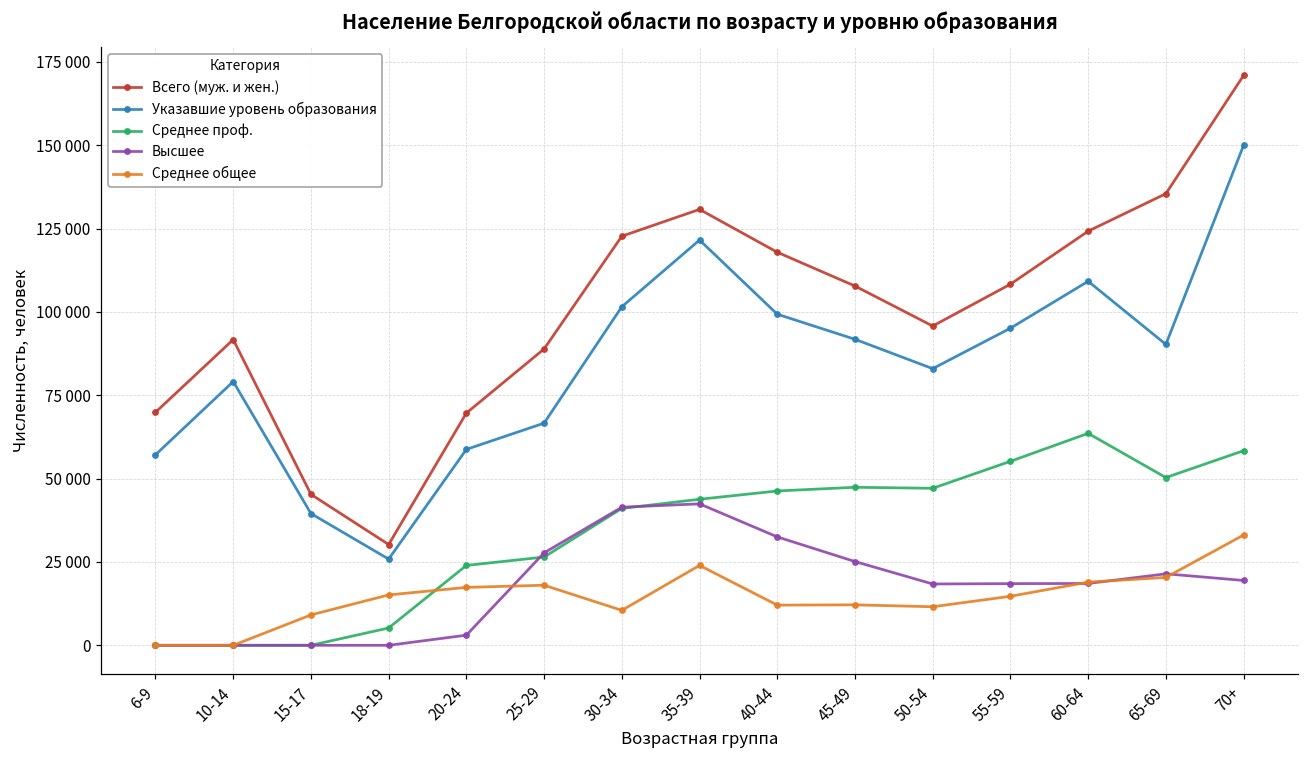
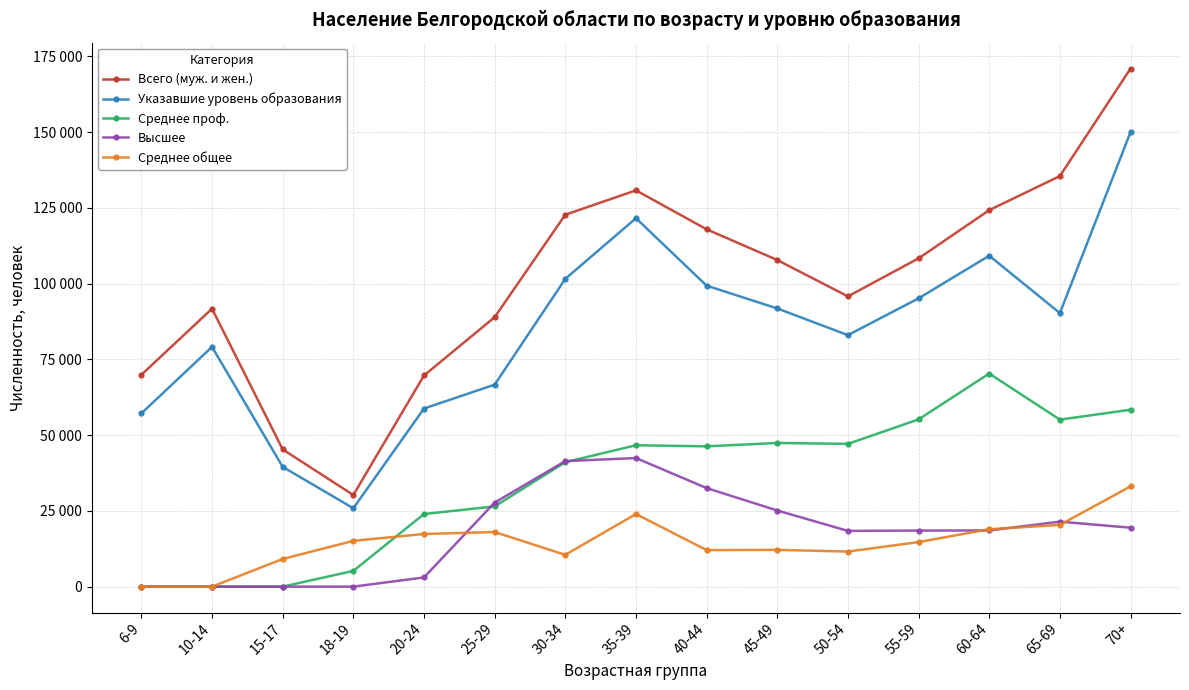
Среднее проф., 35-39: 44000 -> 47000
Среднее проф., 60-64: 64000 -> 70000
Среднее проф., 65-69: 50000 -> 55000
